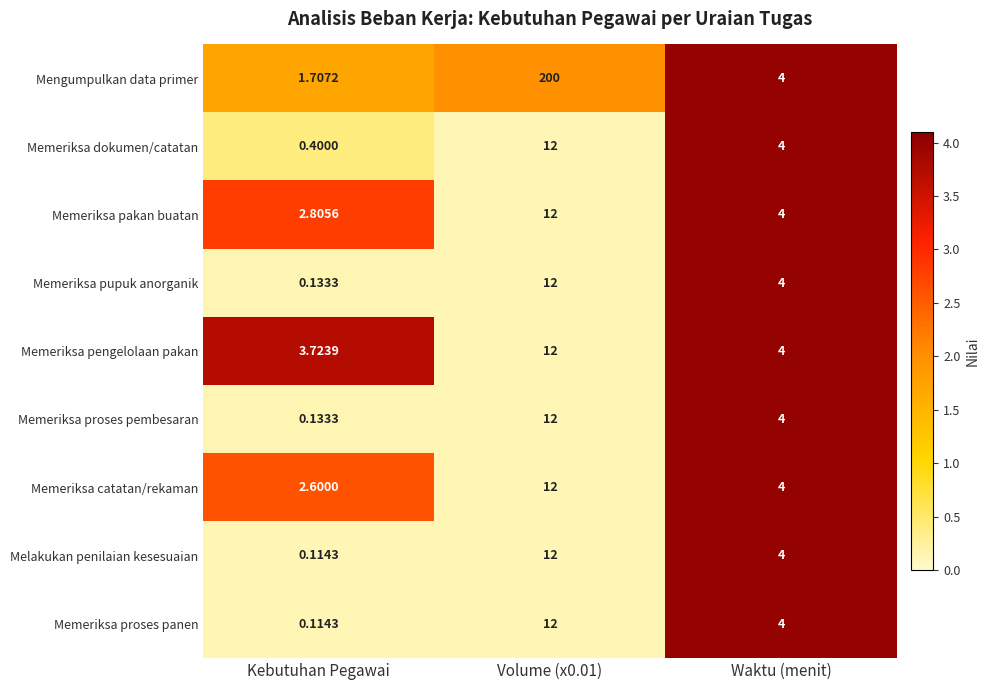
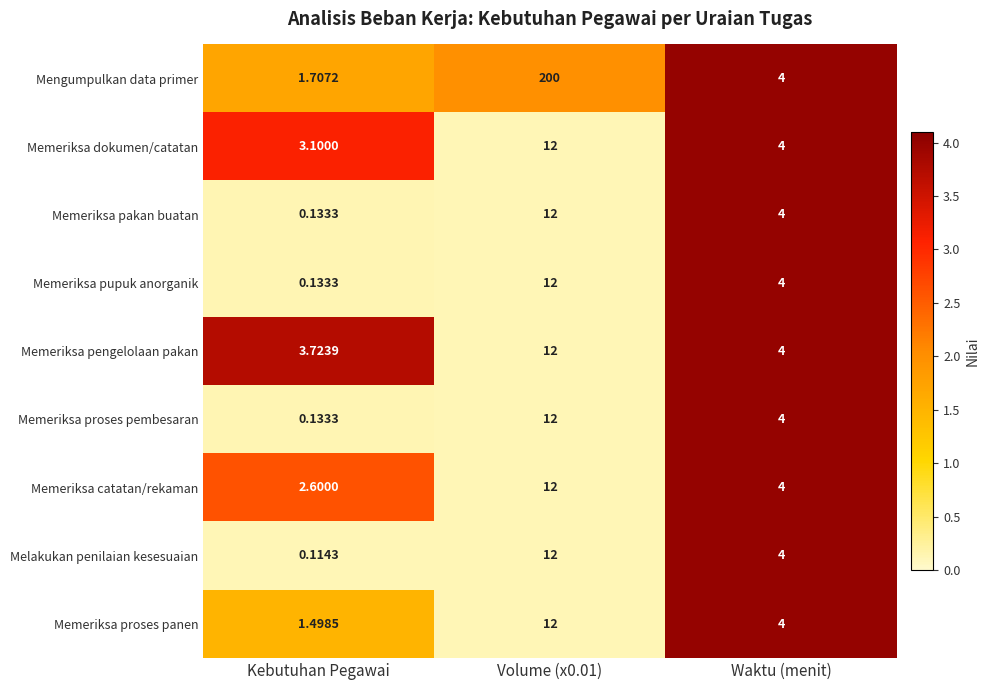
Memeriksa dokumen/catatan, Kebutuhan Pegawai: 0.4000 -> 3.1000
Memeriksa pakan buatan, Kebutuhan Pegawai: 2.8056 -> 0.1333
Memeriksa proses panen, Kebutuhan Pegawai: 0.1143 -> 1.4985
